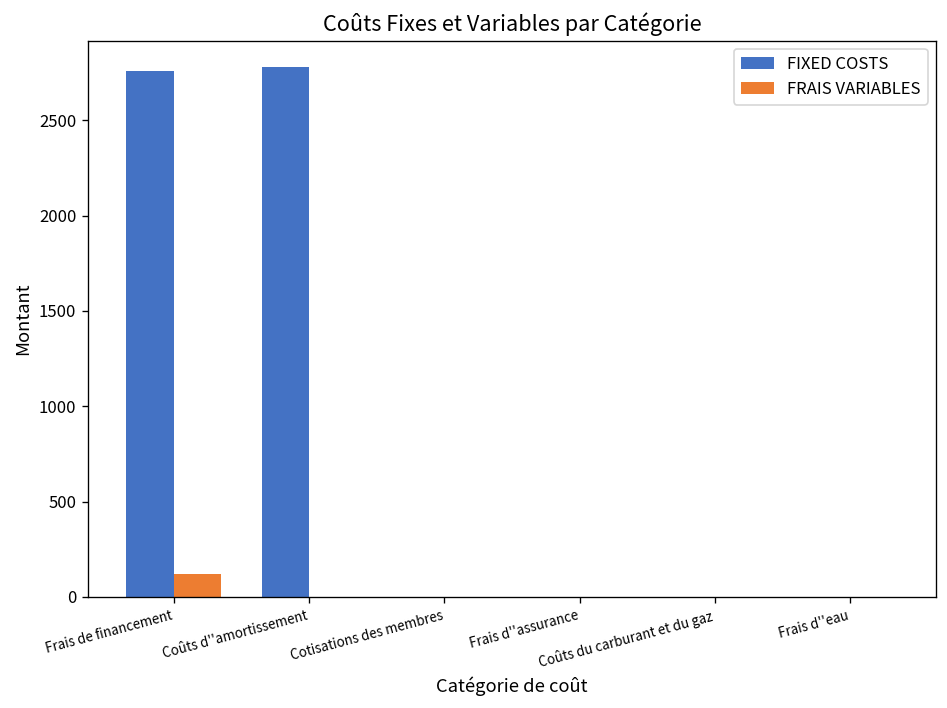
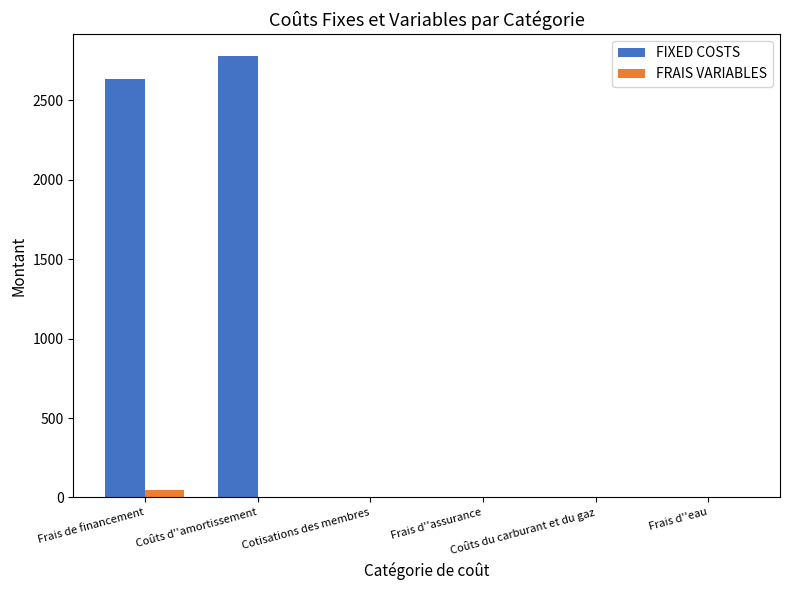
FIXED COSTS, Frais de financement: 2760 -> 2630
FRAIS VARIABLES, Frais de financement: 120 -> 50
